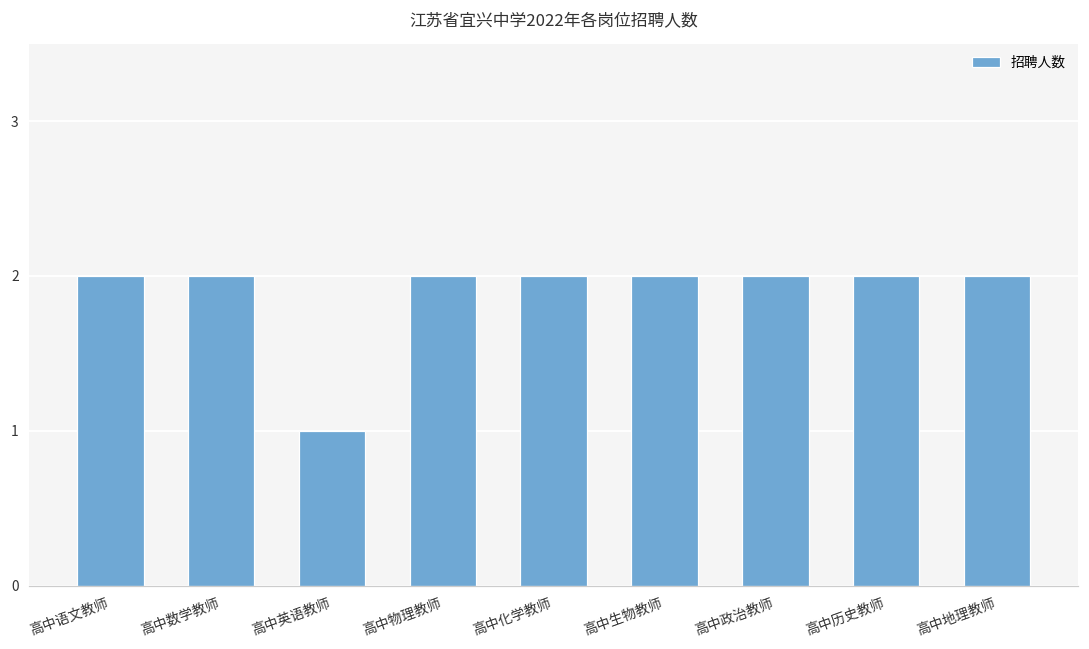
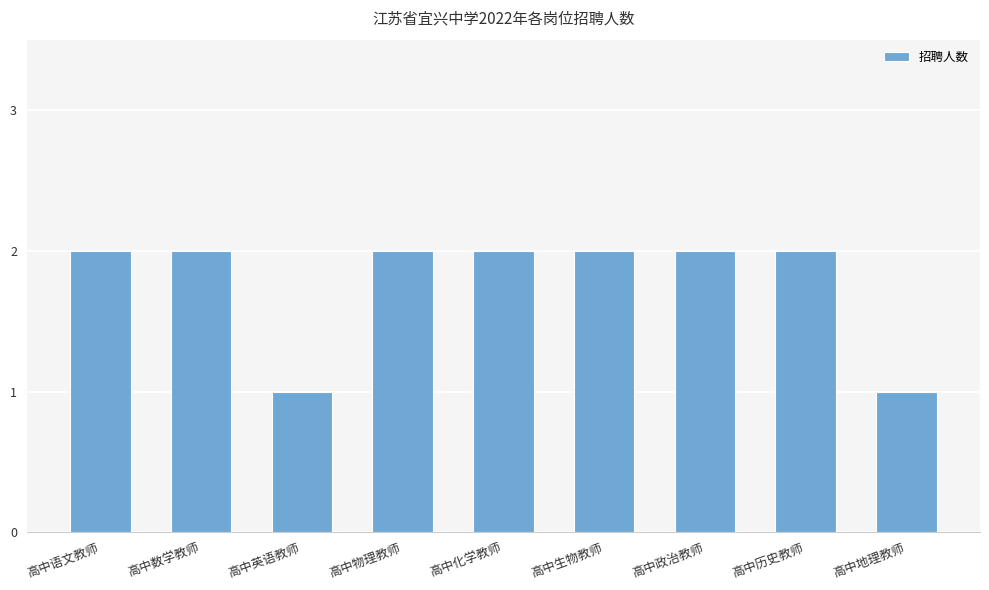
高中地理教师: 2 -> 1
